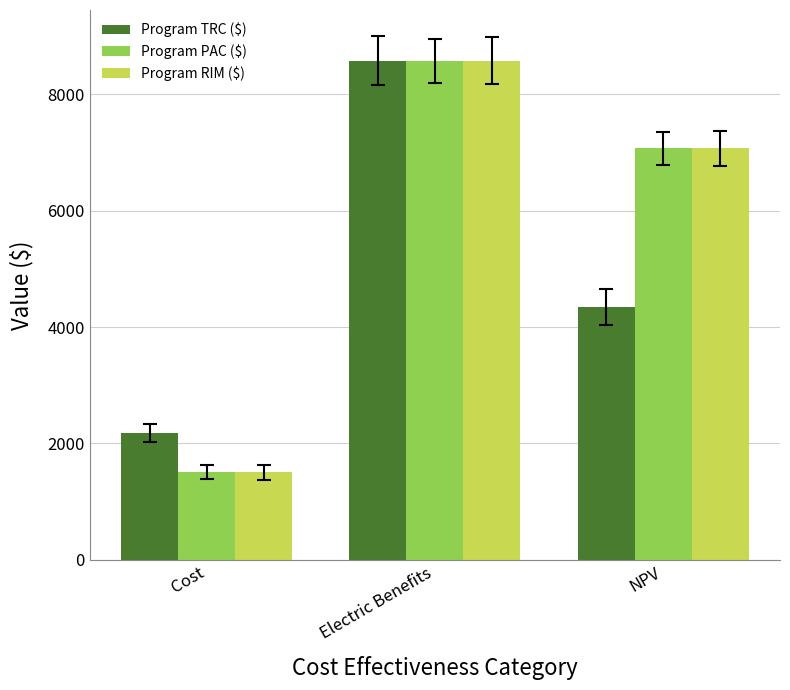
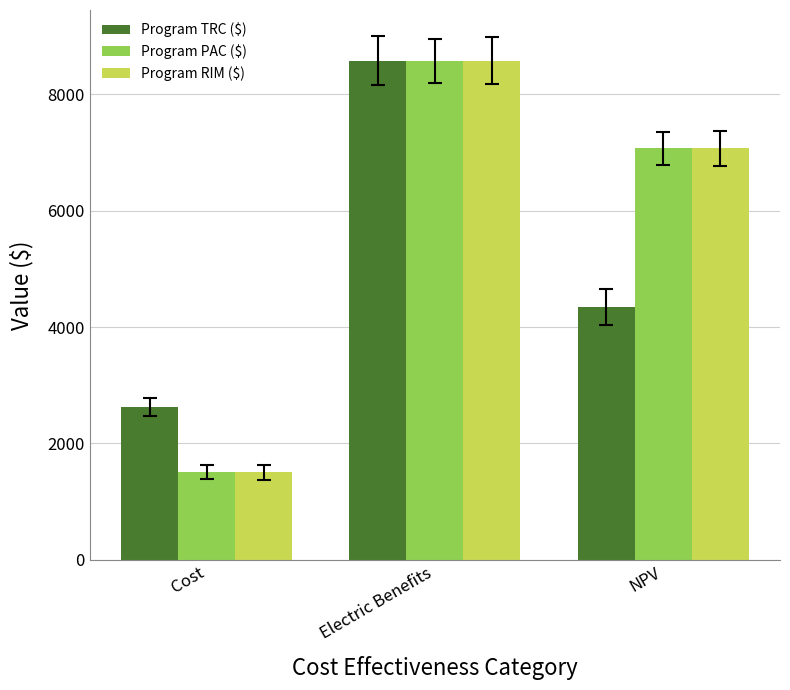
Program TRC ($), Cost: 2200 -> 2600
